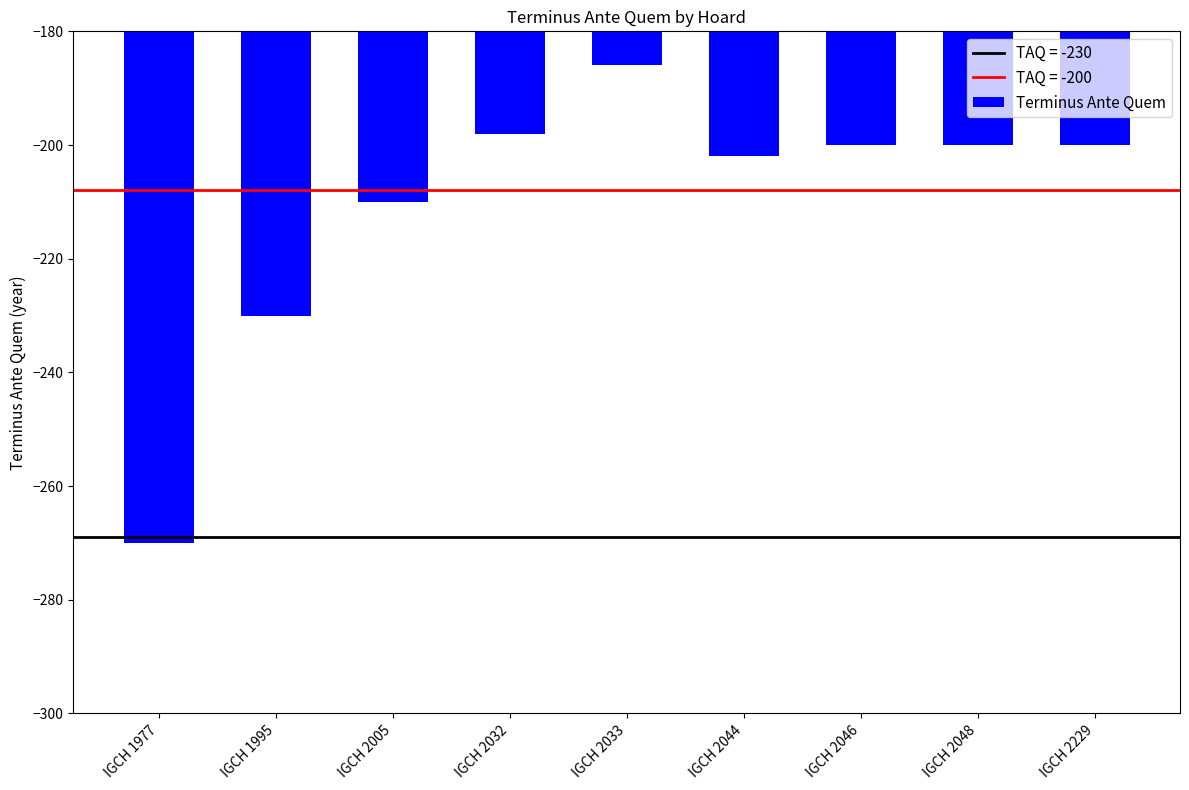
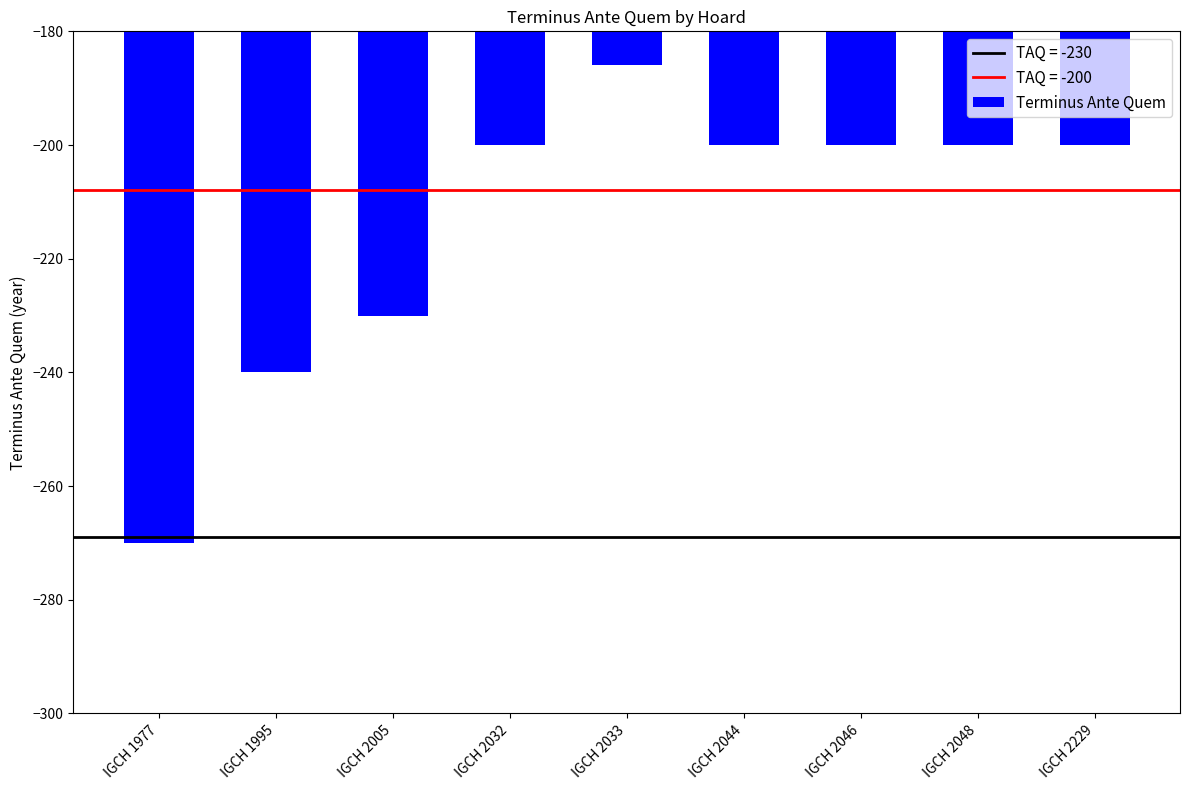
IGCH 1995: -230 -> -240
IGCH 2005: -210 -> -230
IGCH 2032: -198 -> -200
IGCH 2044: -202 -> -200
